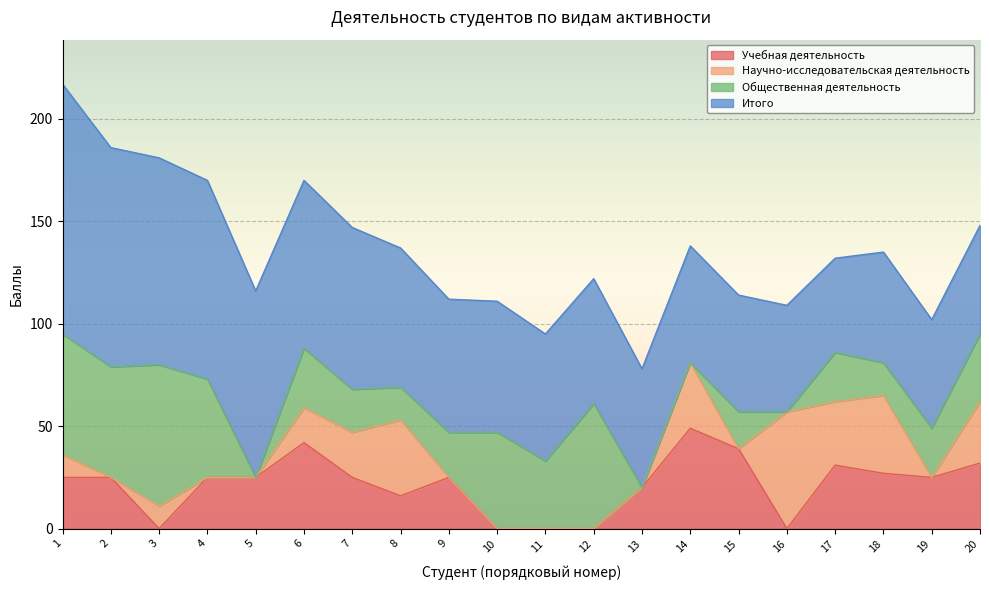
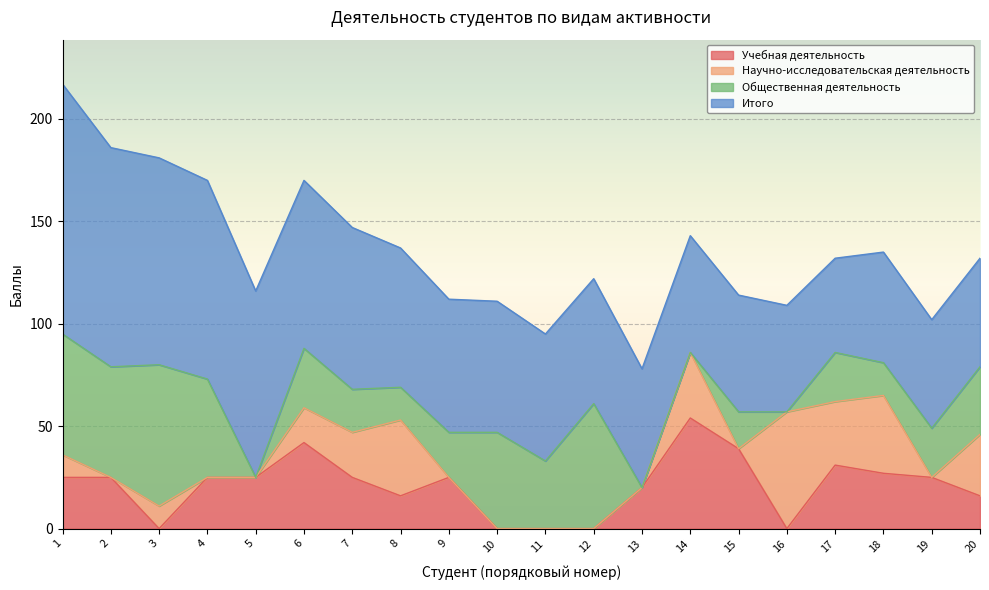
Учебная деятельность, 14: 49 -> 54
Учебная деятельность, 20: 32 -> 16
